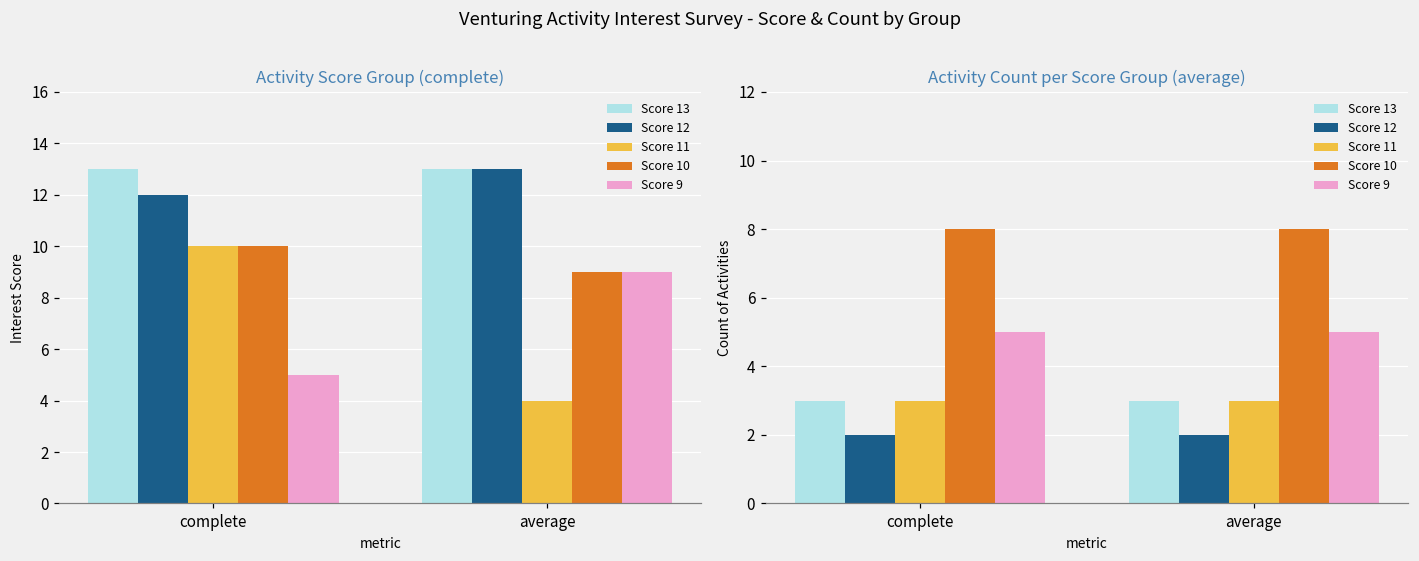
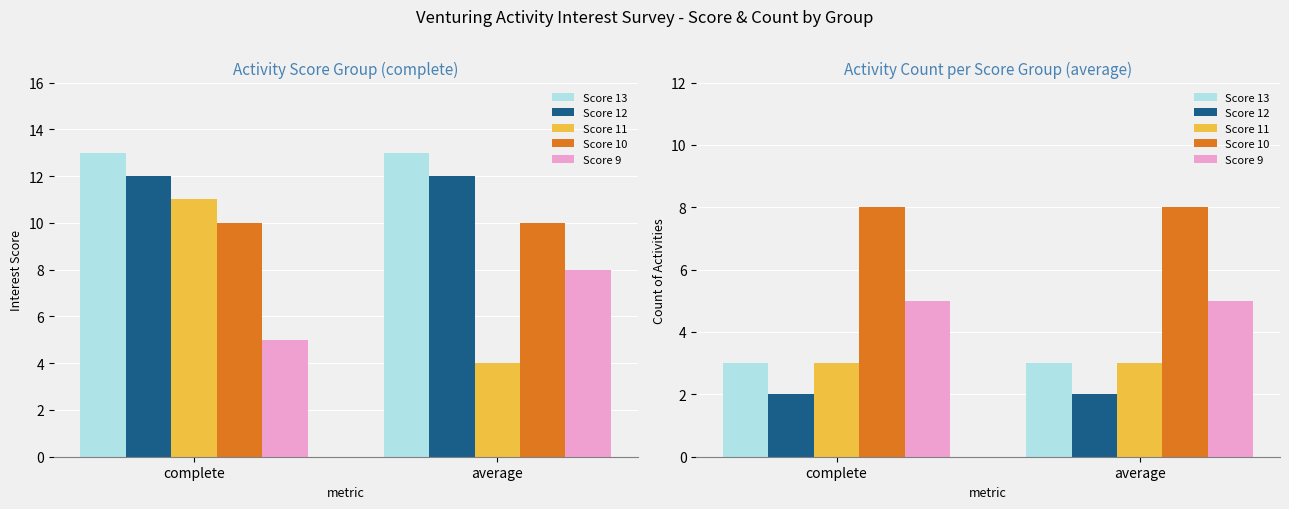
Activity Score Group (complete), Score 11, complete: 10 -> 11
Activity Score Group (complete), Score 12, average: 13 -> 12
Activity Score Group (complete), Score 10, average: 9 -> 10
Activity Score Group (complete), Score 9, average: 9 -> 8
